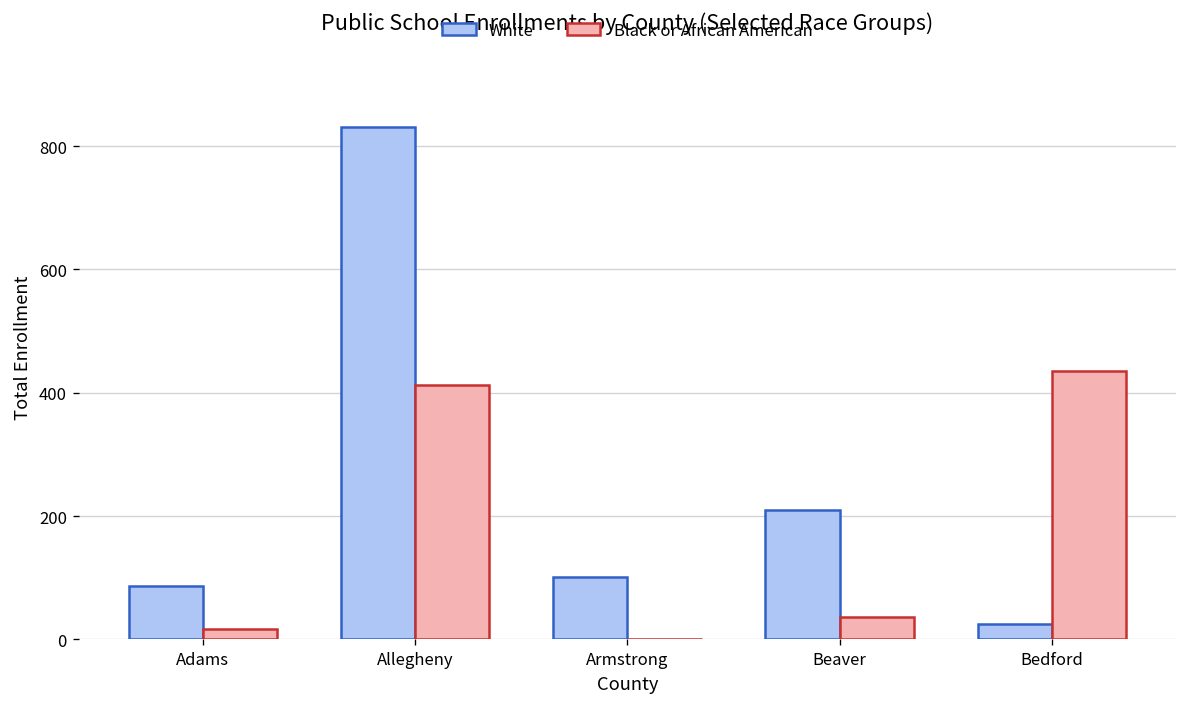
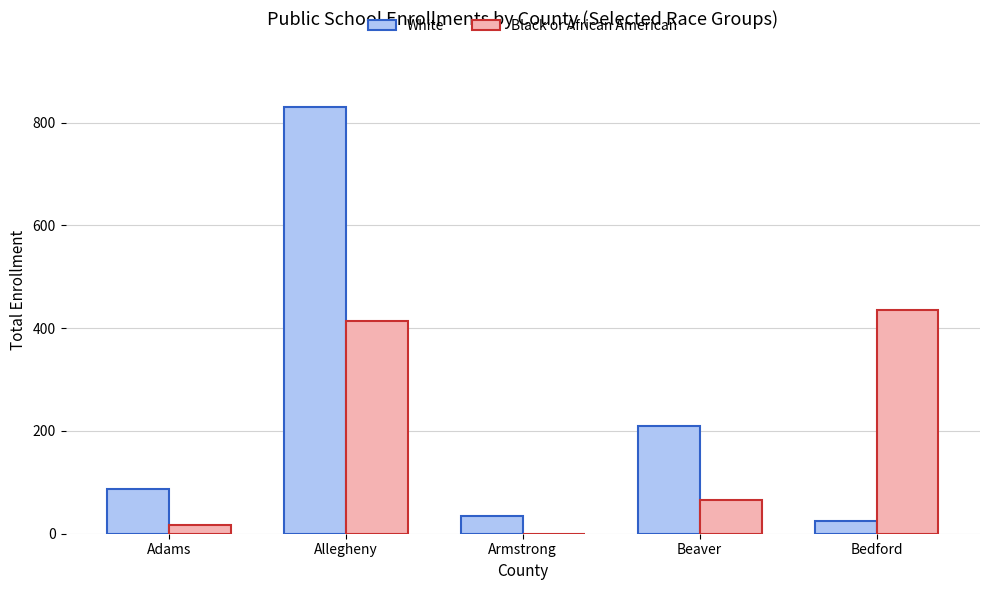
White, Armstrong: 100 -> 40
Black or African American, Beaver: 40 -> 70
